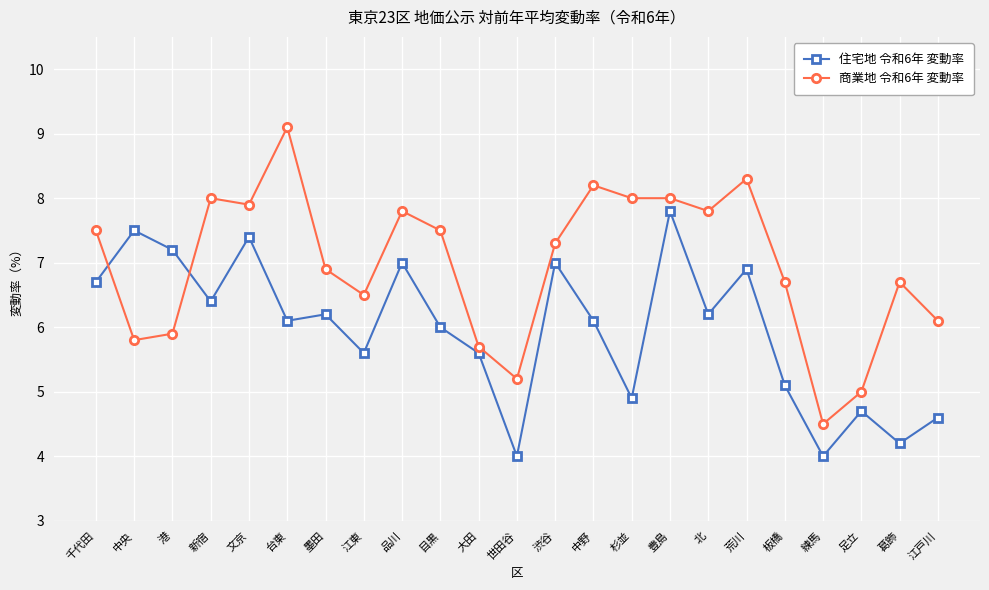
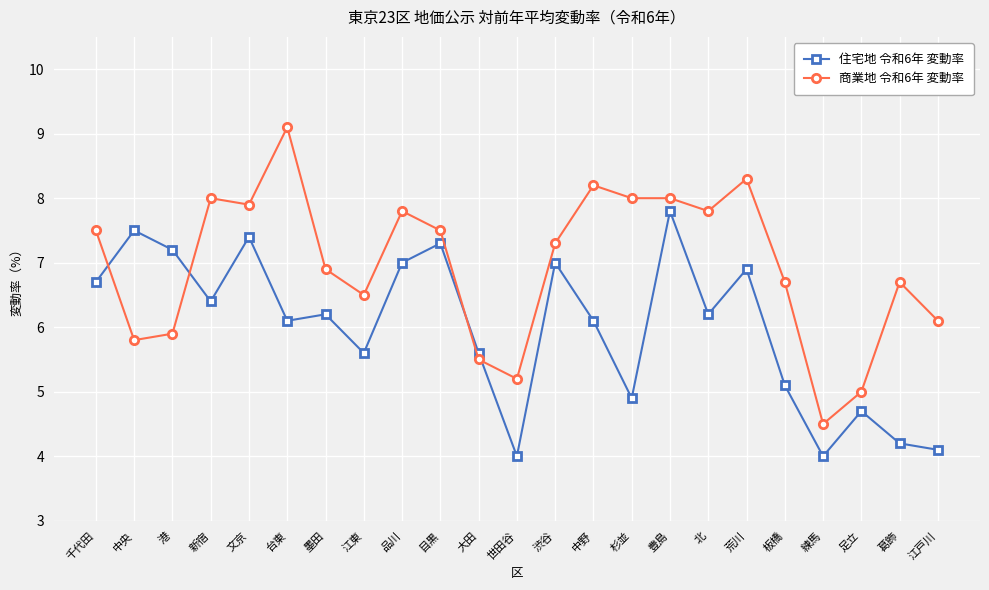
住宅地 令和6年 変動率, 目黒: 6.0 -> 7.3
商業地 令和6年 変動率, 大田: 5.7 -> 5.5
住宅地 令和6年 変動率, 江戸川: 4.6 -> 4.1
